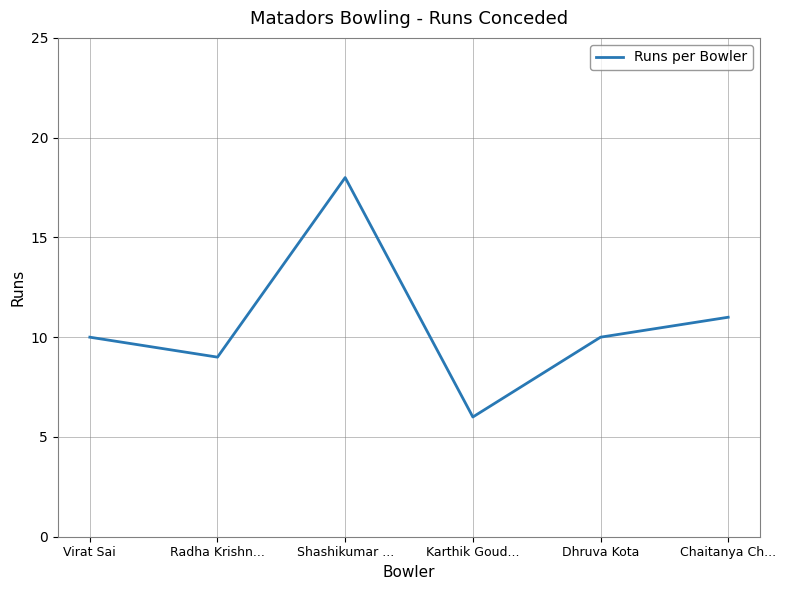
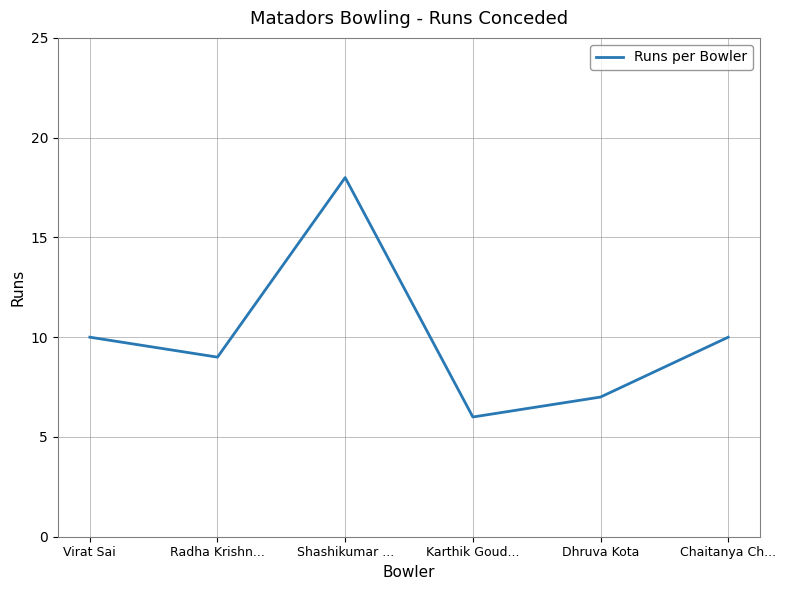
Dhruva Kota: 10 -> 7
Chaitanya Ch...: 11 -> 10
